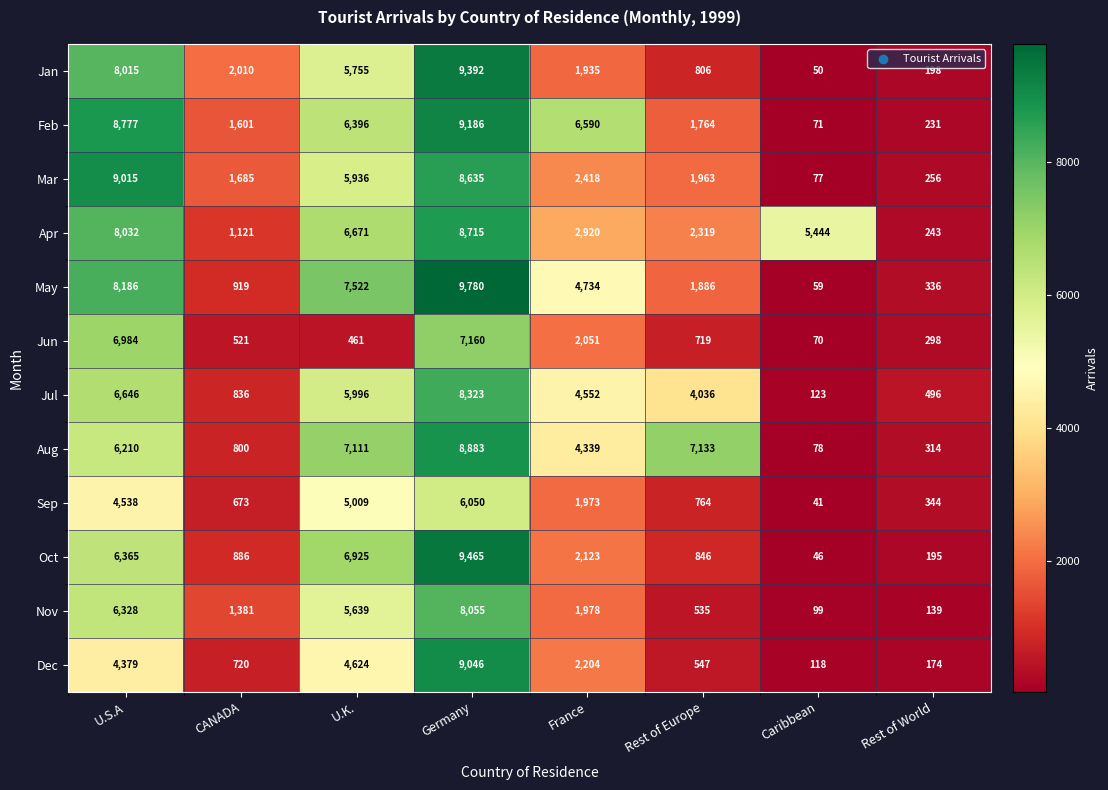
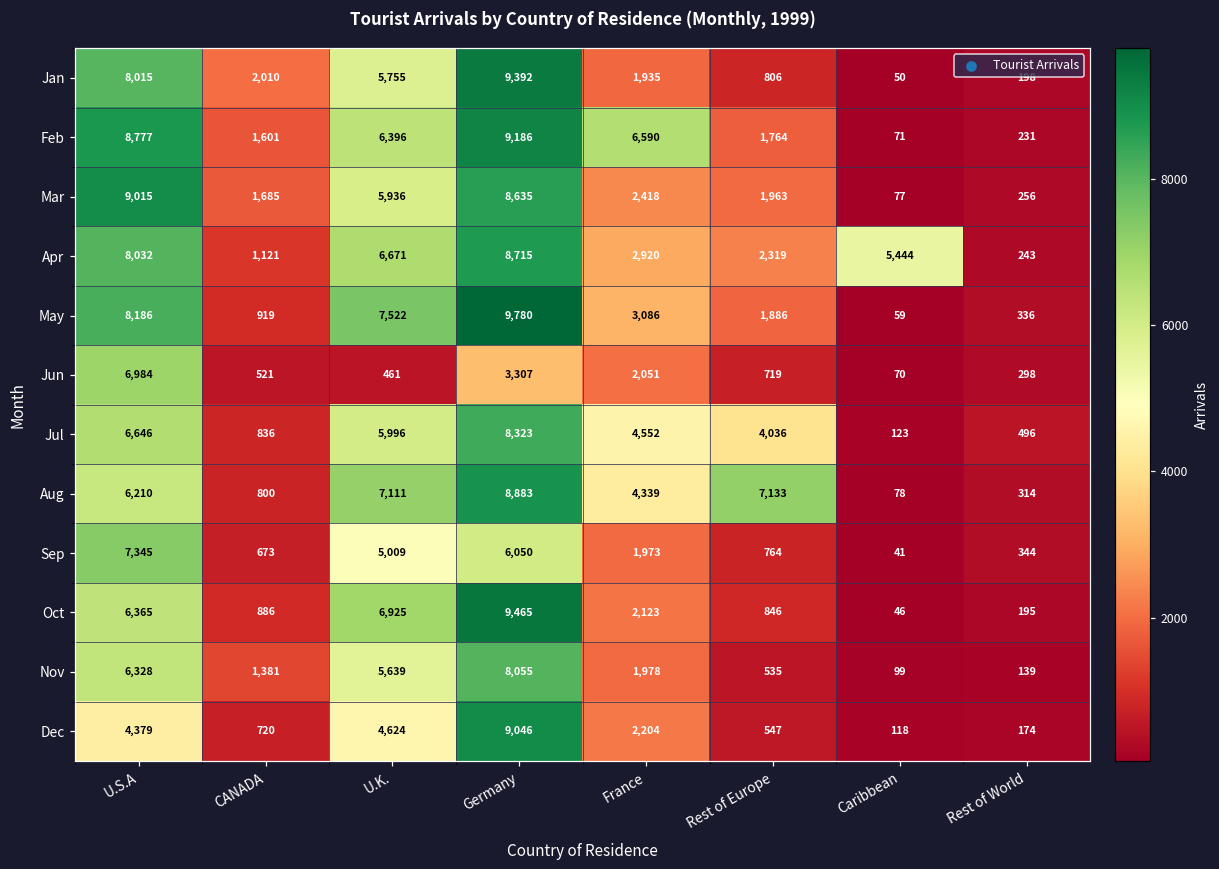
May, France: 4,734 -> 3,086
Jun, Germany: 7,160 -> 3,307
Sep, U.S.A: 4,538 -> 7,345
